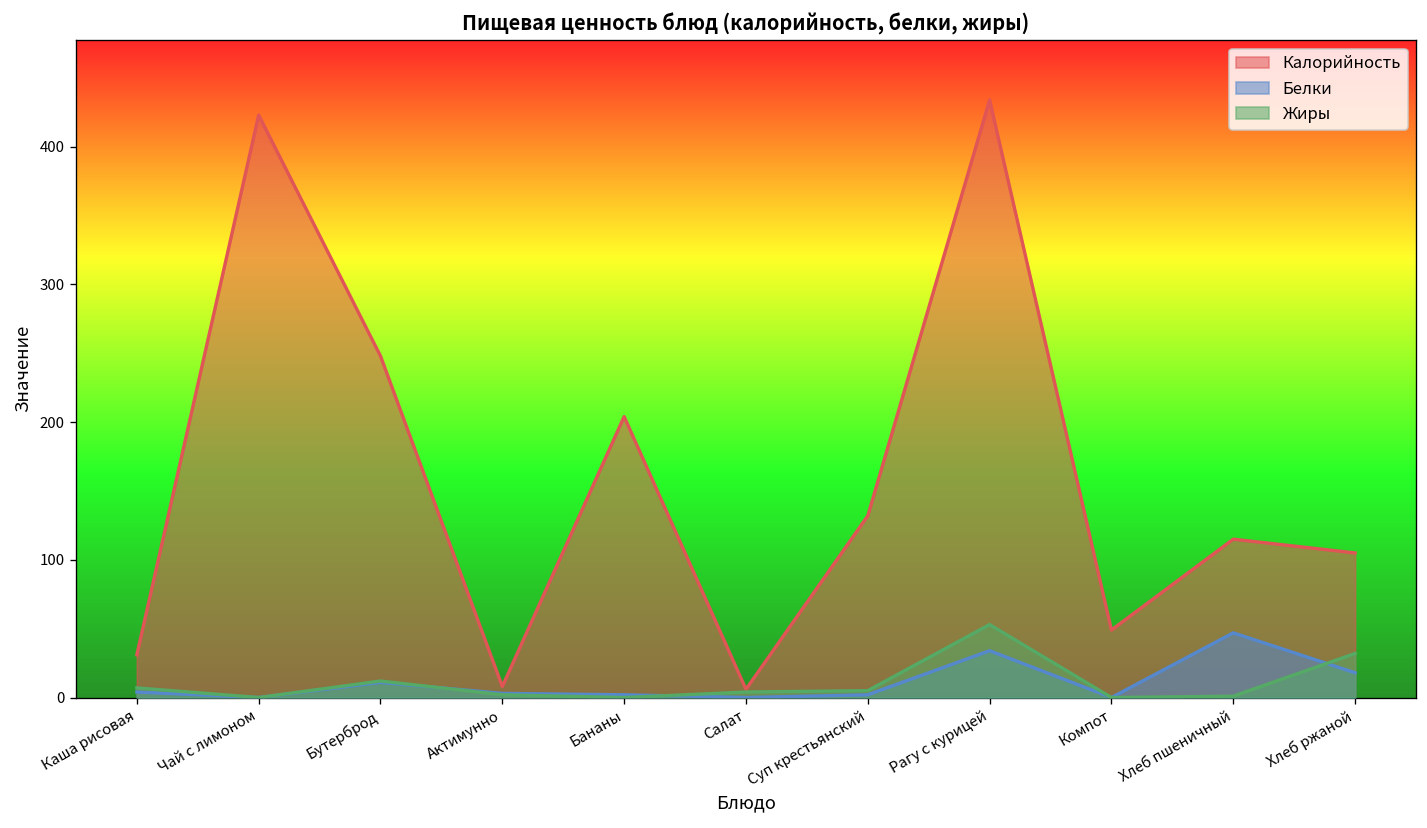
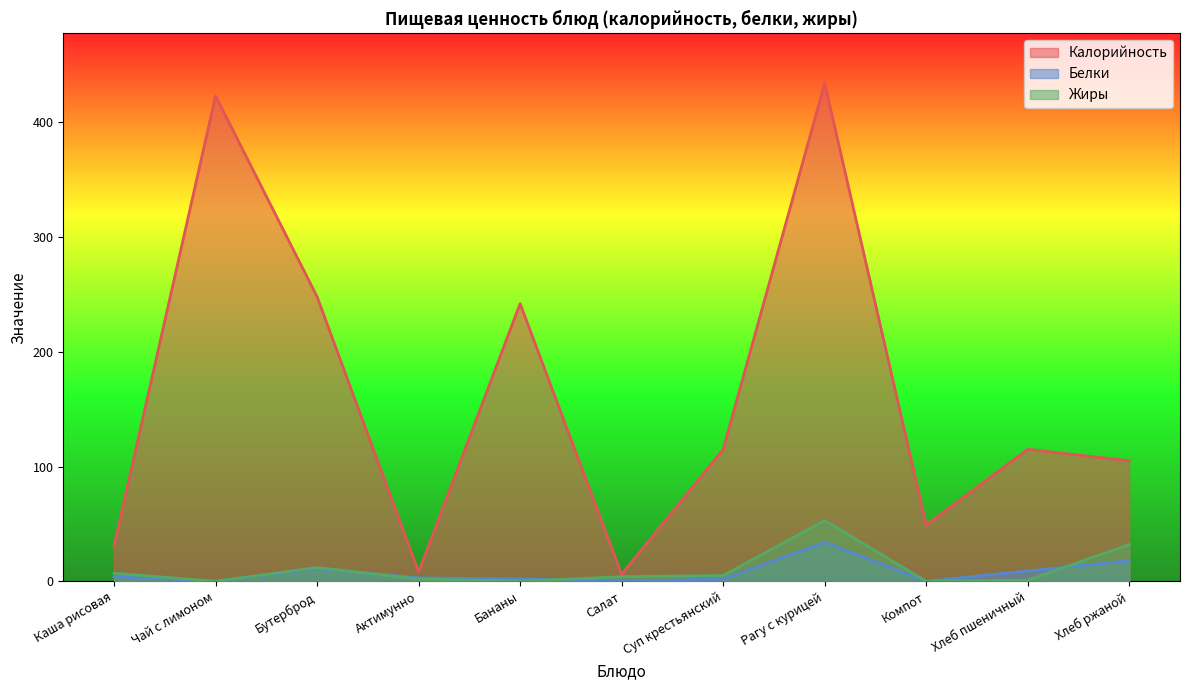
Калорийность, Бананы: 204 -> 242
Калорийность, Суп крестьянский: 132 -> 115
Белки, Хлеб пшеничный: 47 -> 9
